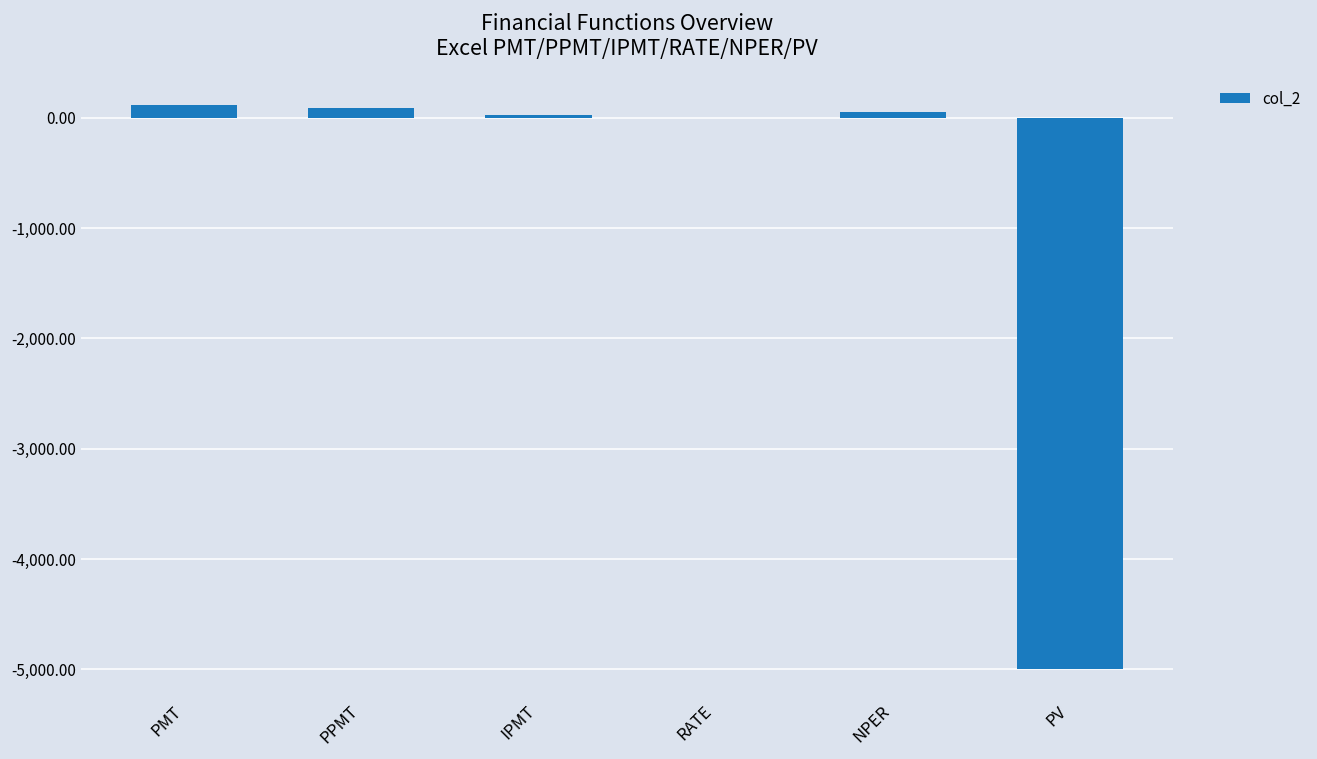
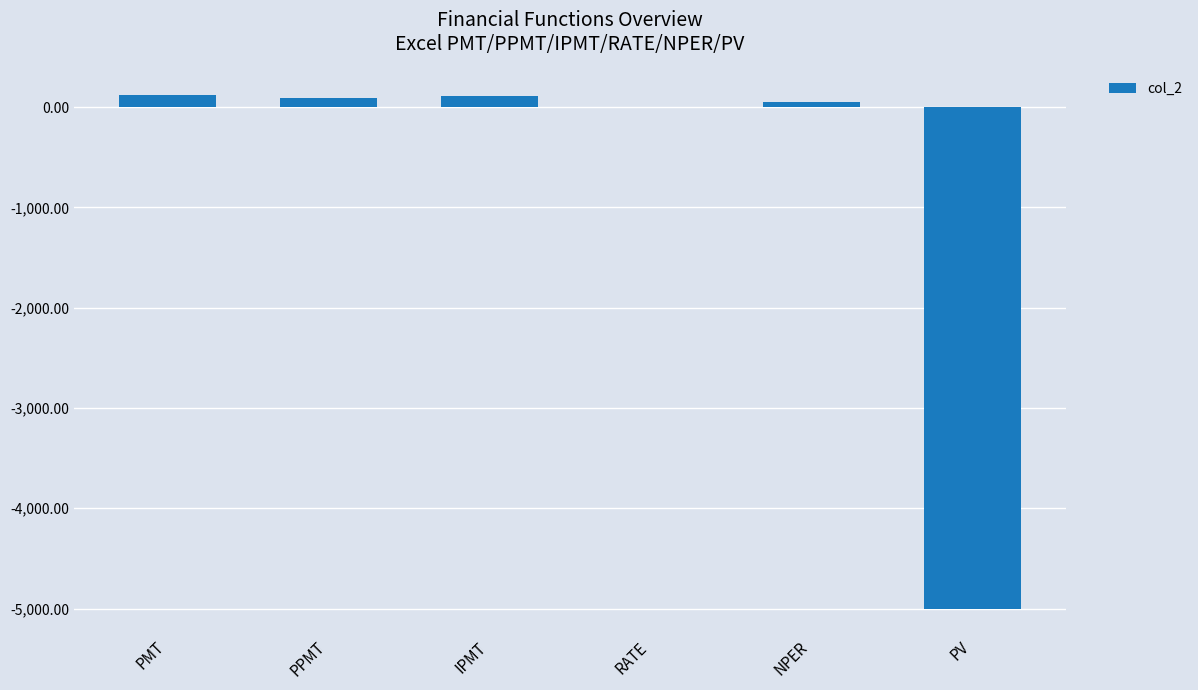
IPMT: 30 -> 110
